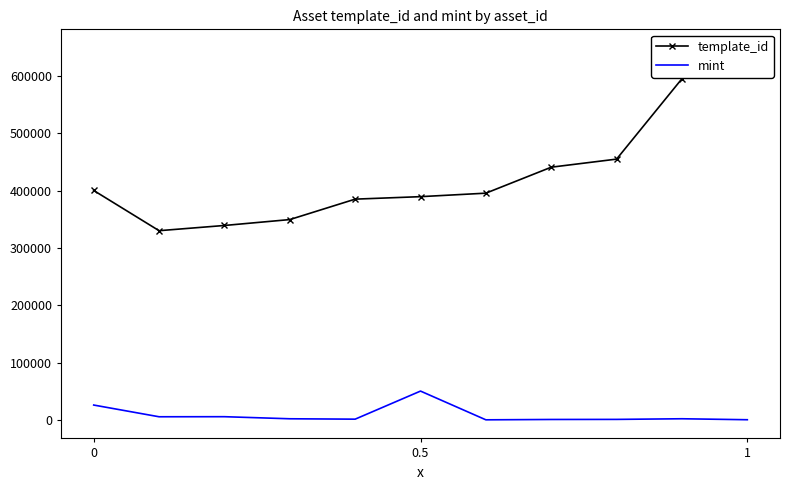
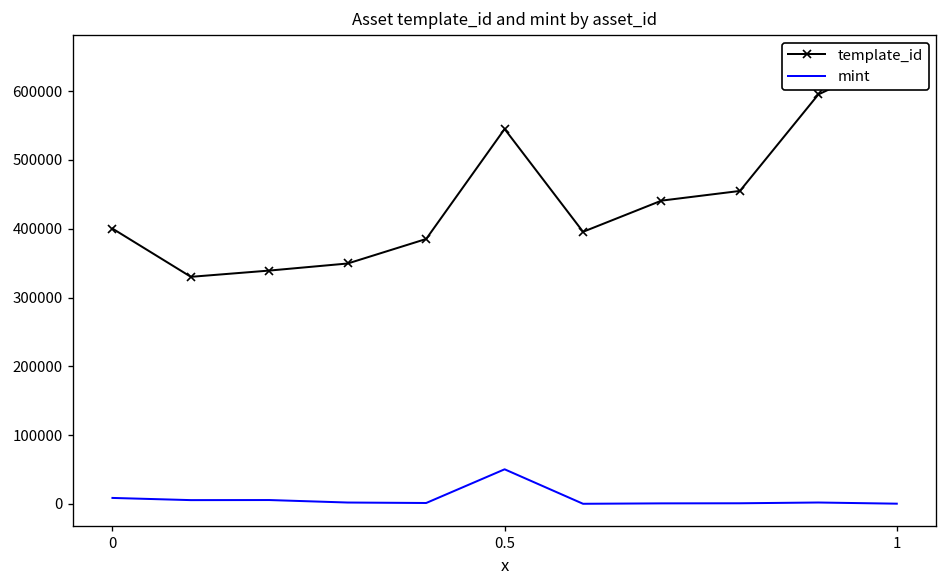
mint, 0: 30000 -> 10000
template_id, 0.5: 390000 -> 550000
